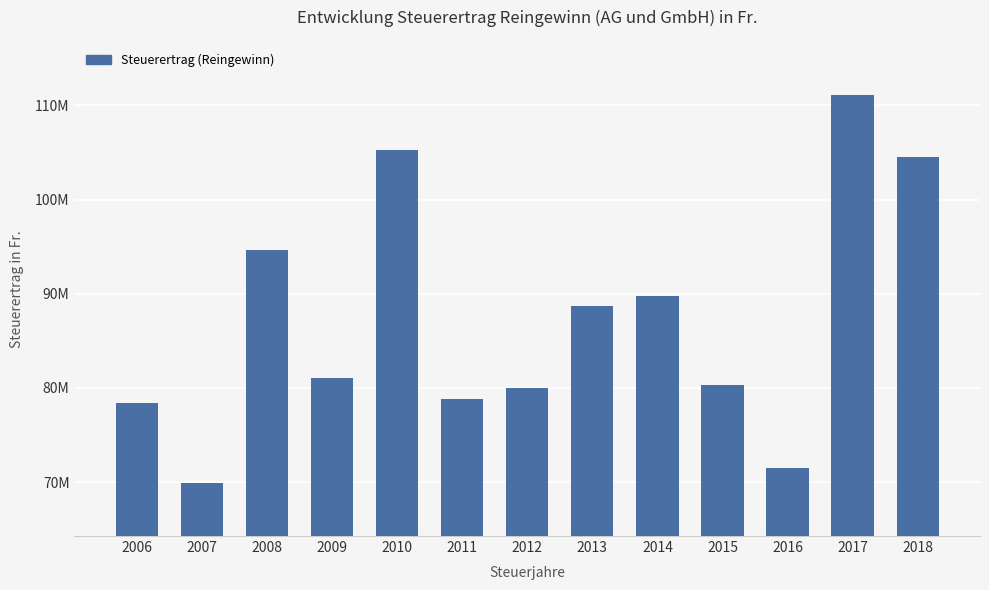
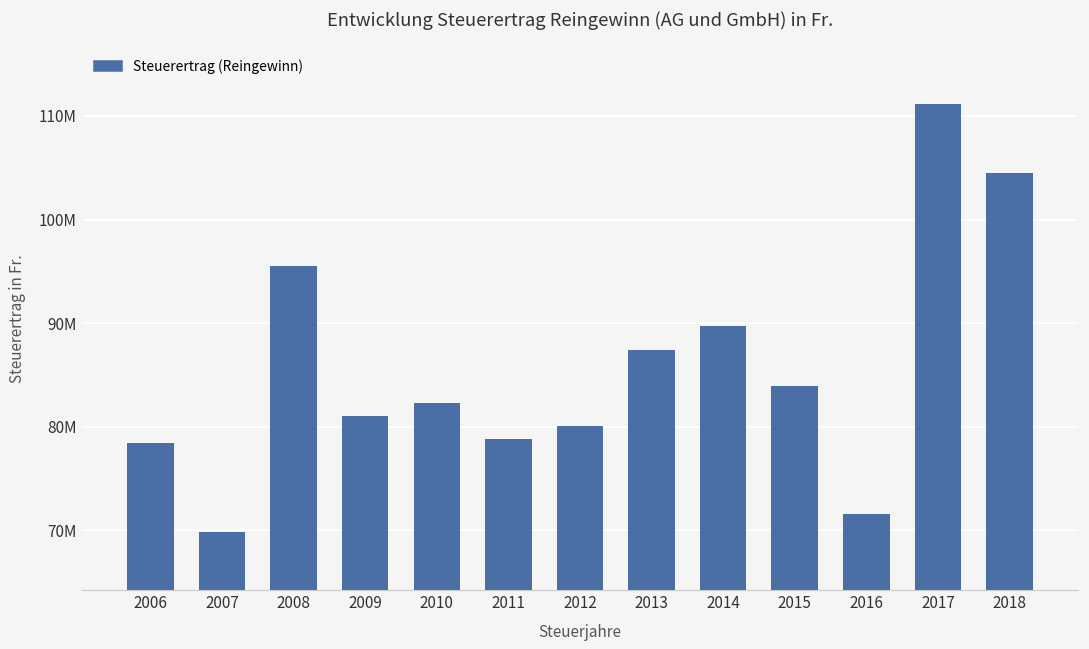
2008: 94600000 -> 95500000
2010: 105000000 -> 82000000
2013: 89000000 -> 87000000
2015: 80000000 -> 84000000
